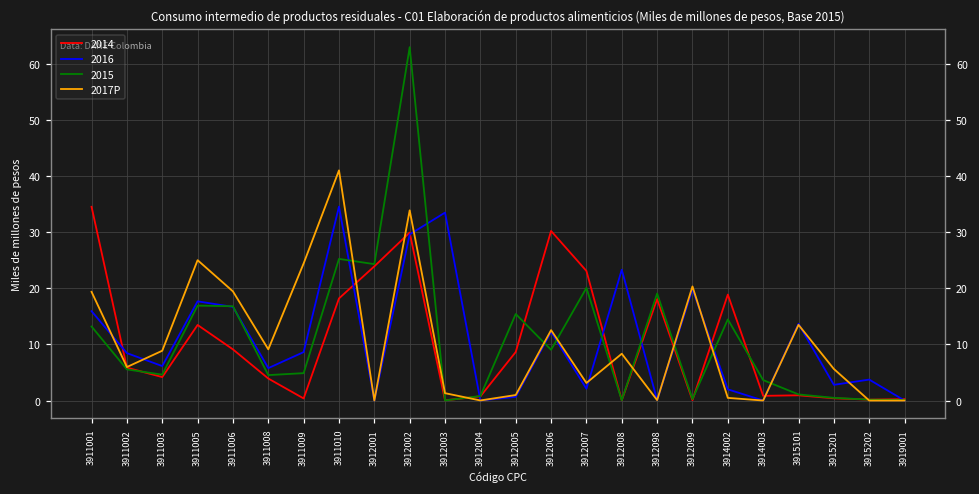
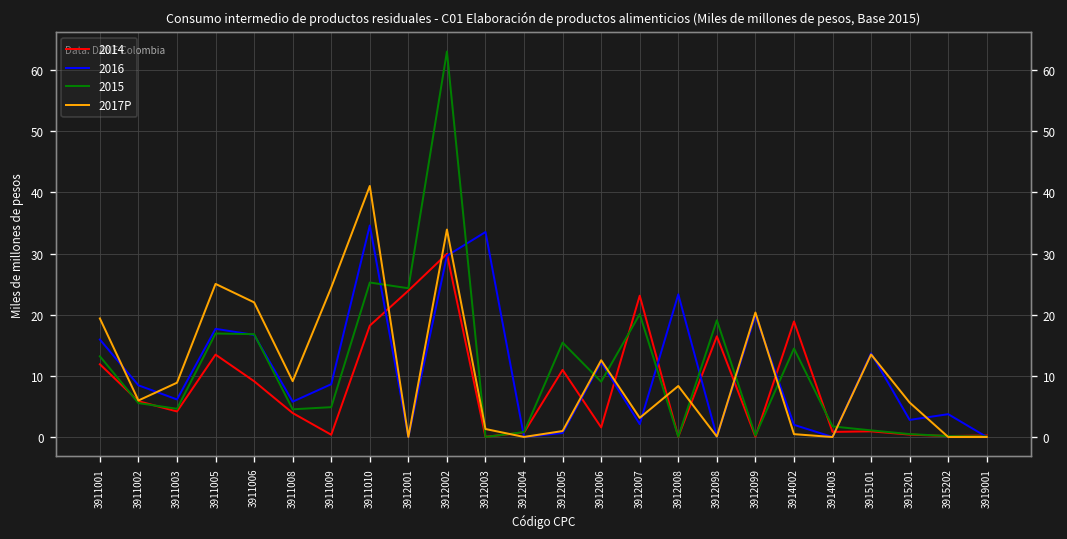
2014, 3911001: 35 -> 12
2017P, 3911006: 19 -> 22
2014, 3912005: 9 -> 11
2014, 3912006: 30 -> 2
2014, 3912098: 18 -> 16
2015, 3914003: 4 -> 2
